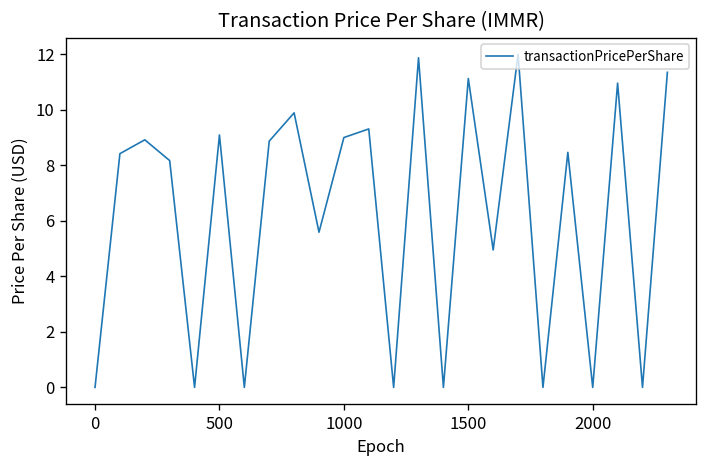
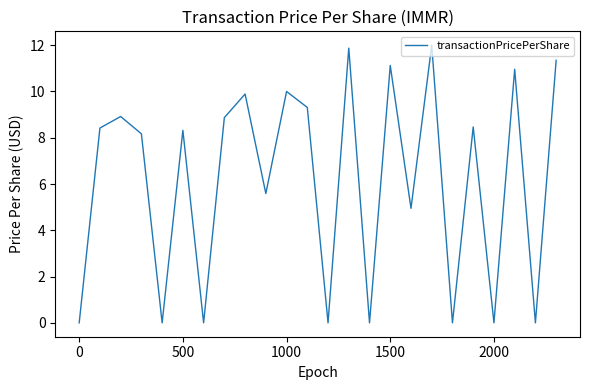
500: 9.1 -> 8.3
1000: 9 -> 10
